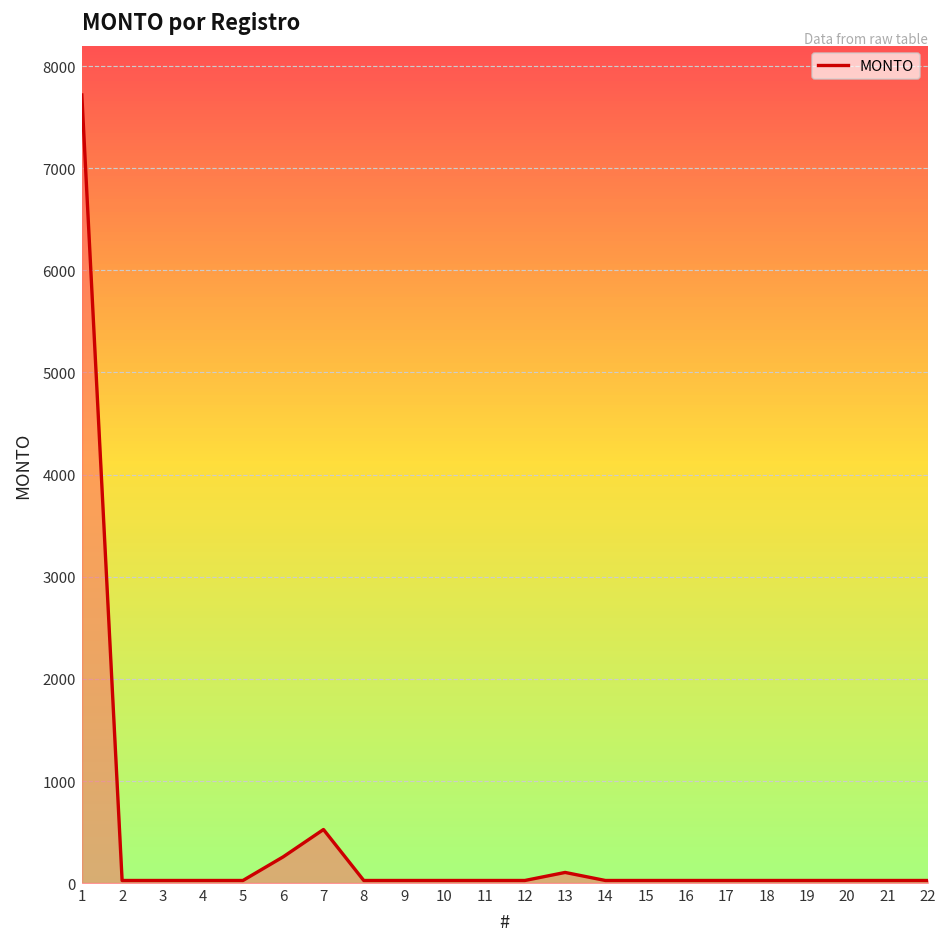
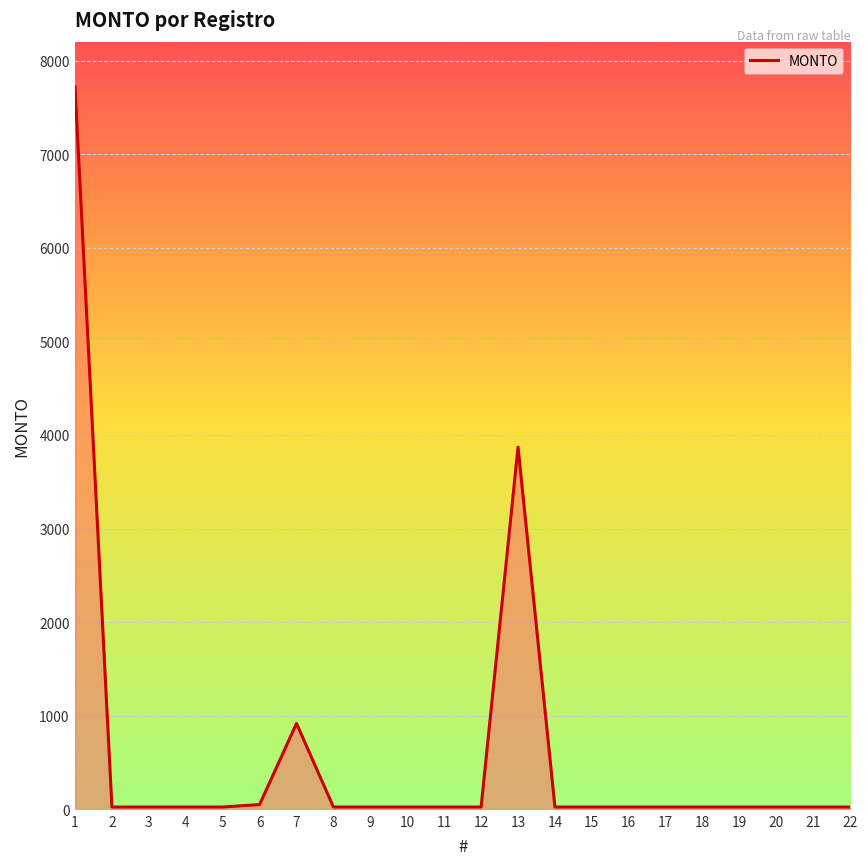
6: 300 -> 100
7: 500 -> 900
13: 100 -> 3900
